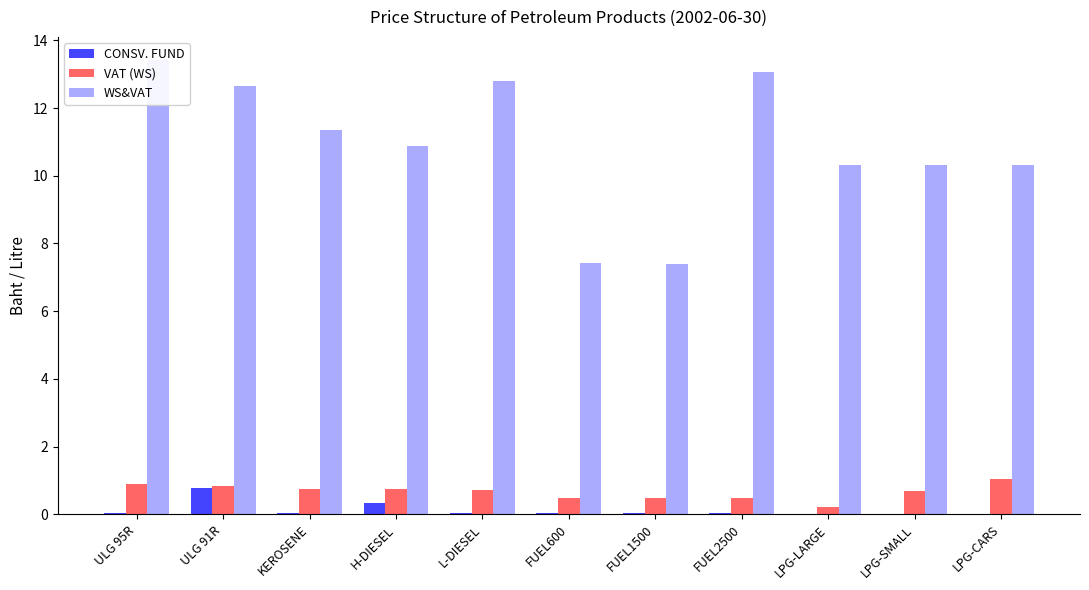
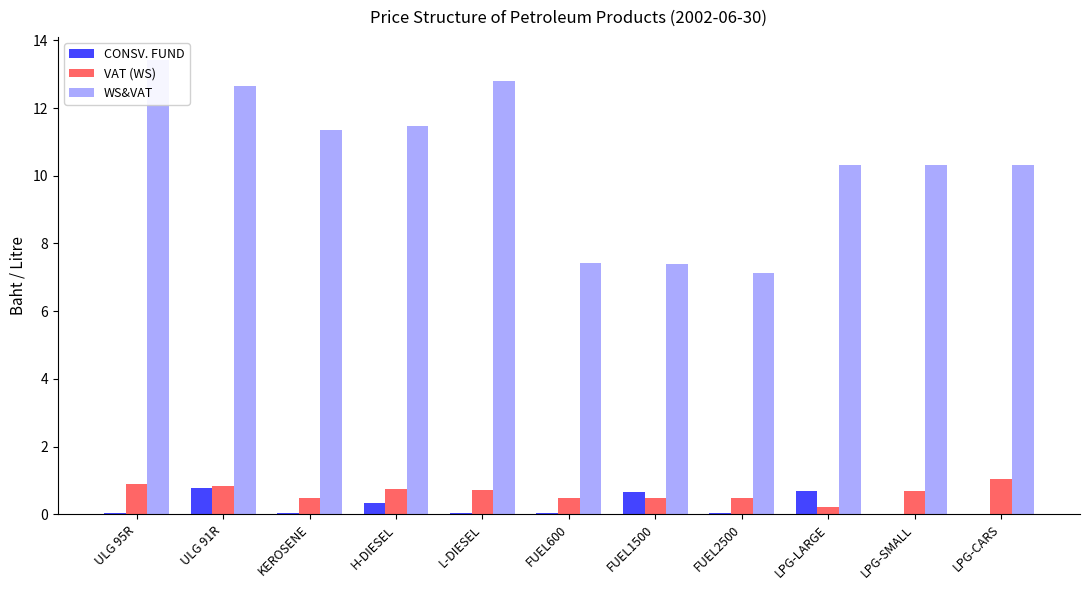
VAT (WS), KEROSENE: 0.7 -> 0.5
WS&VAT, H-DIESEL: 10.9 -> 11.5
CONSV. FUND, FUEL1500: 0.0 -> 0.7
WS&VAT, FUEL2500: 13.1 -> 7.1
CONSV. FUND, LPG-LARGE: 0.0 -> 0.7
